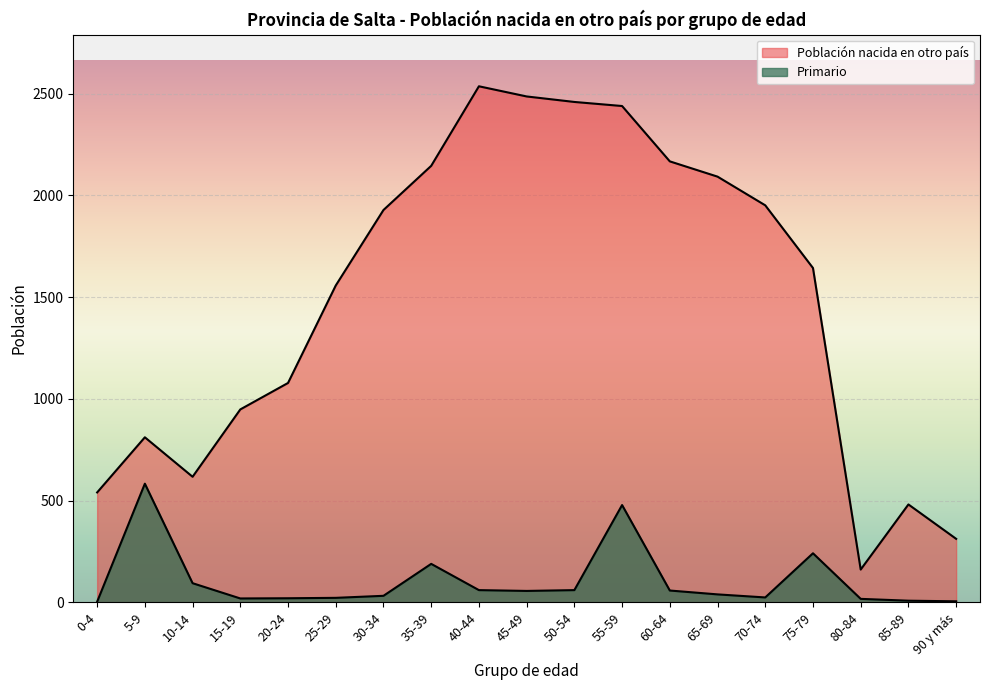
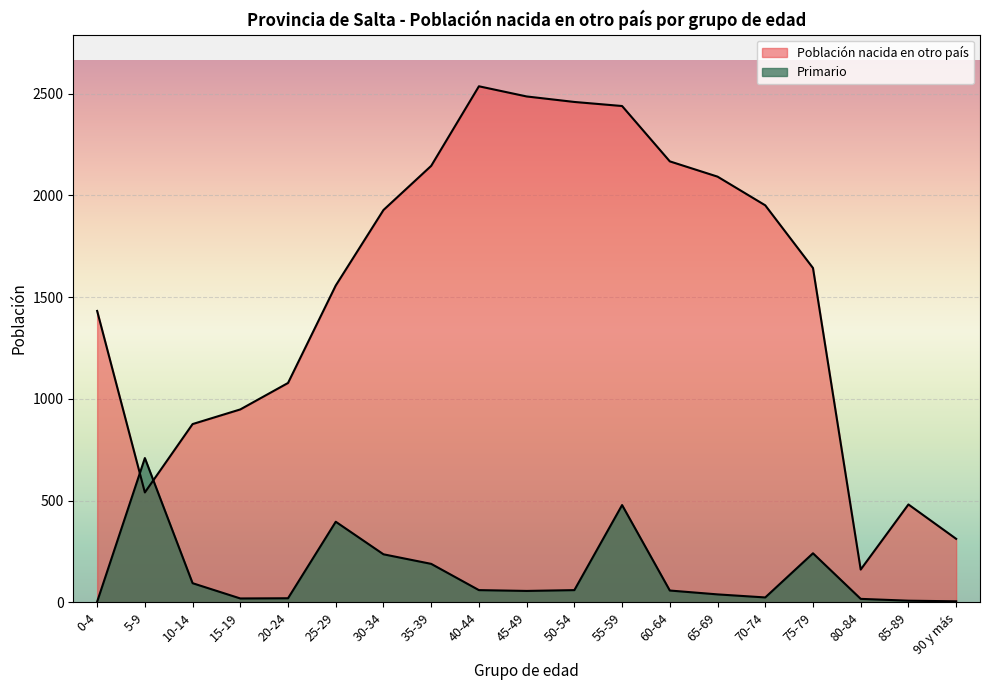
Población nacida en otro país, 0-4: 540 -> 1430
Población nacida en otro país, 5-9: 810 -> 540
Primario, 5-9: 580 -> 710
Población nacida en otro país, 10-14: 620 -> 880
Primario, 25-29: 20 -> 400
Primario, 30-34: 30 -> 240
